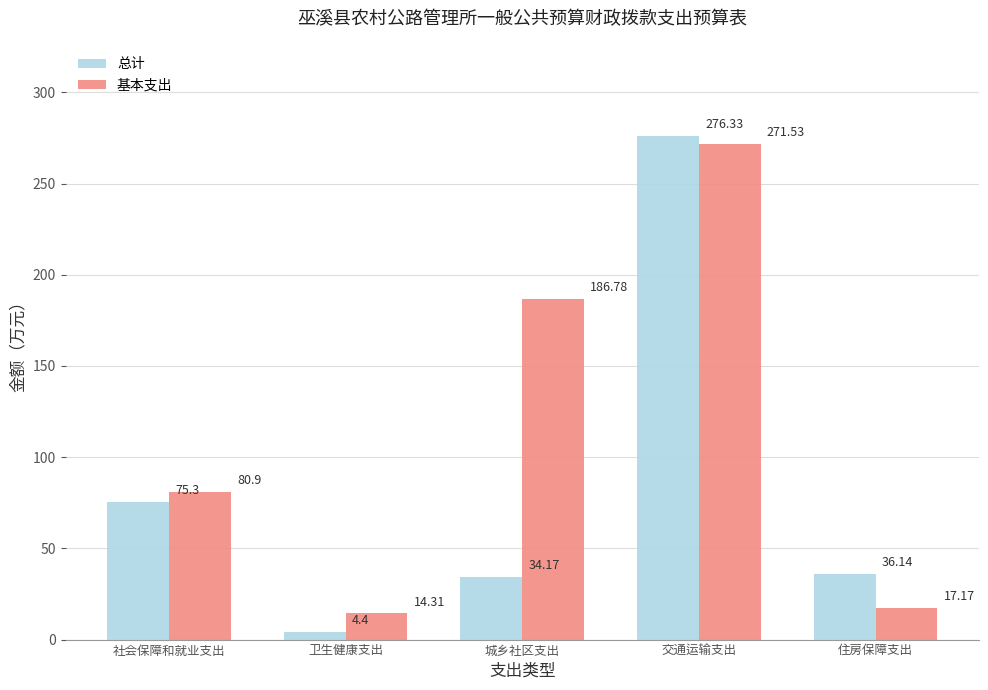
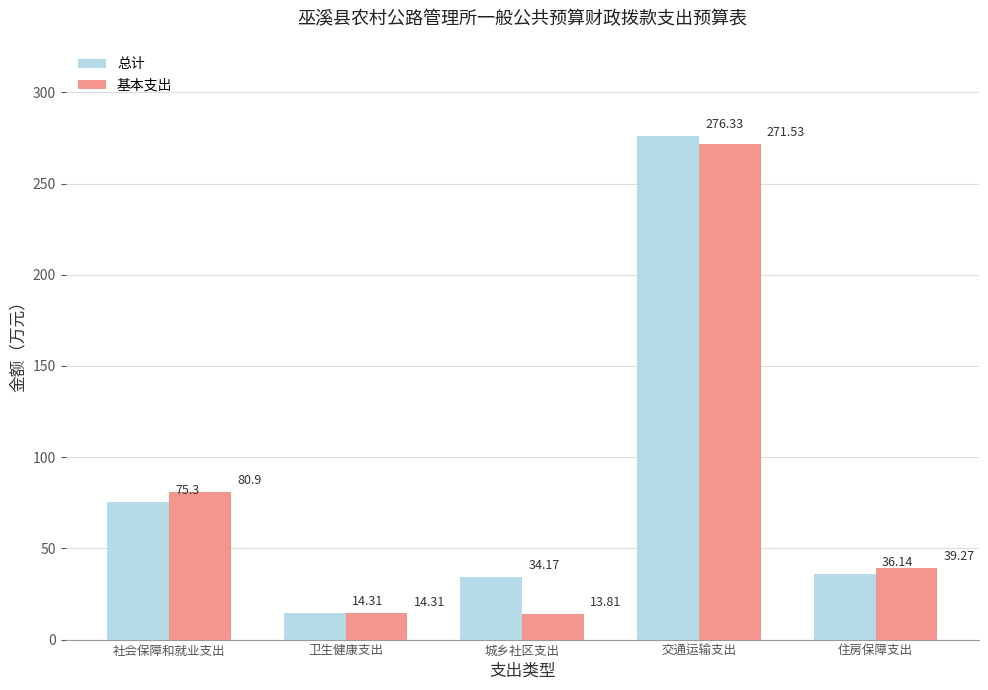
总计, 卫生健康支出: 4.4 -> 14.31
基本支出, 城乡社区支出: 186.78 -> 13.81
基本支出, 住房保障支出: 17.17 -> 39.27
